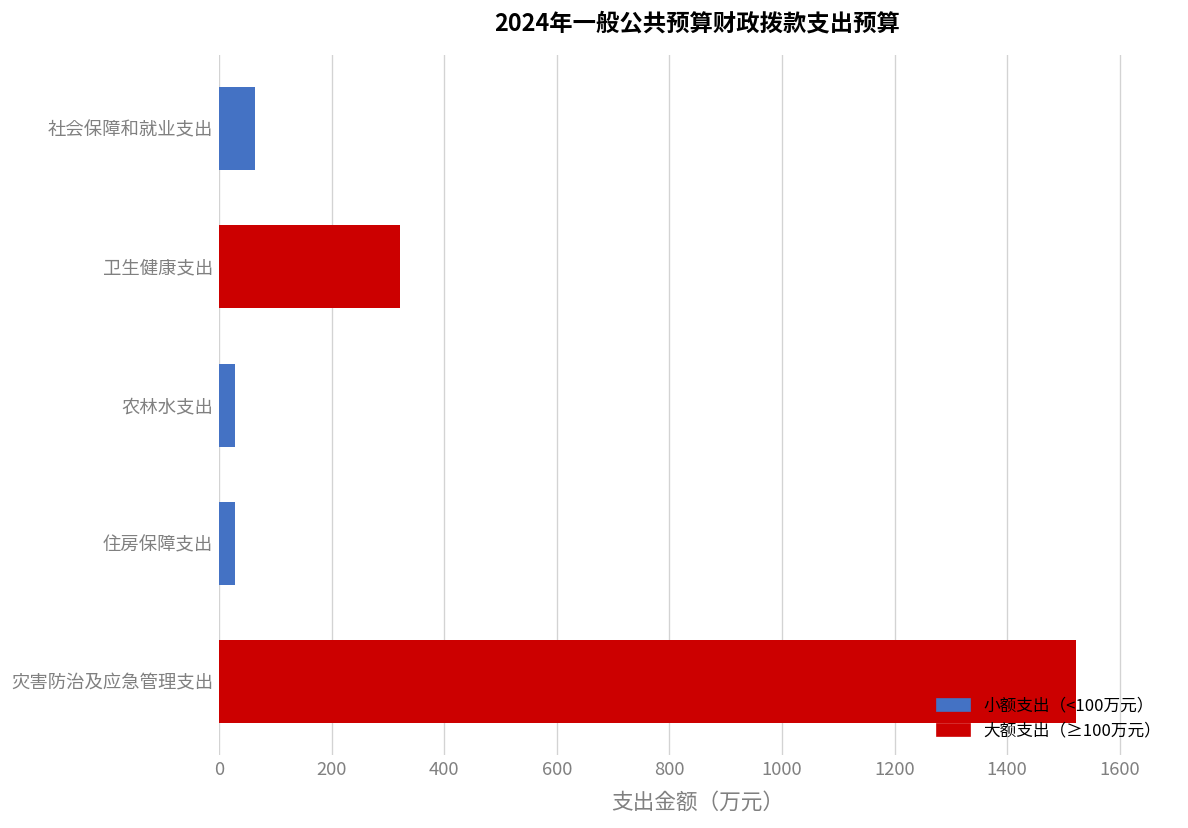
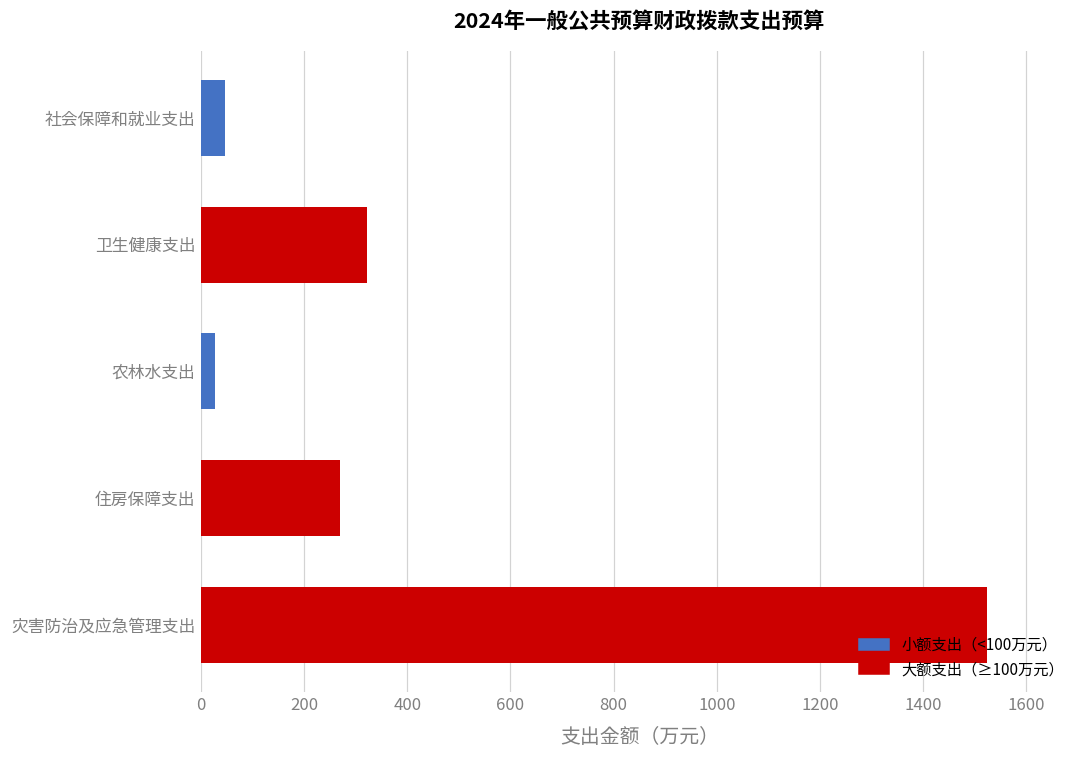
社会保障和就业支出: 60 -> 50
住房保障支出: 30 -> 270
